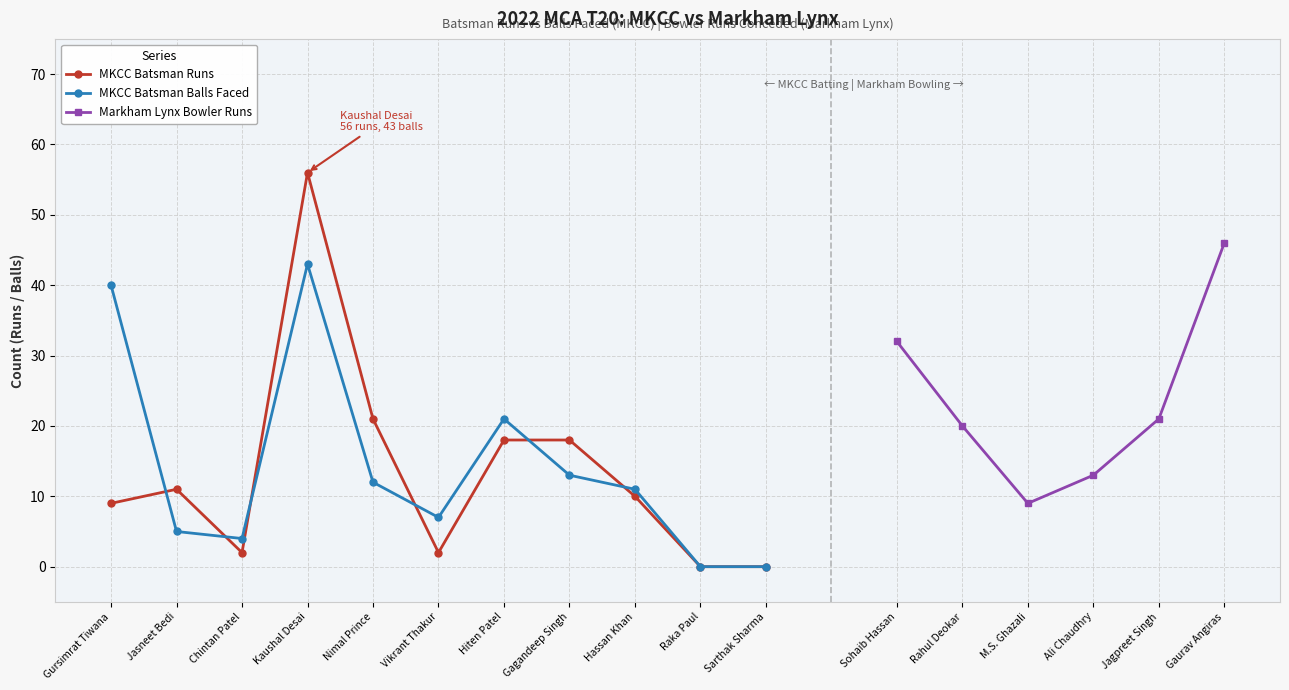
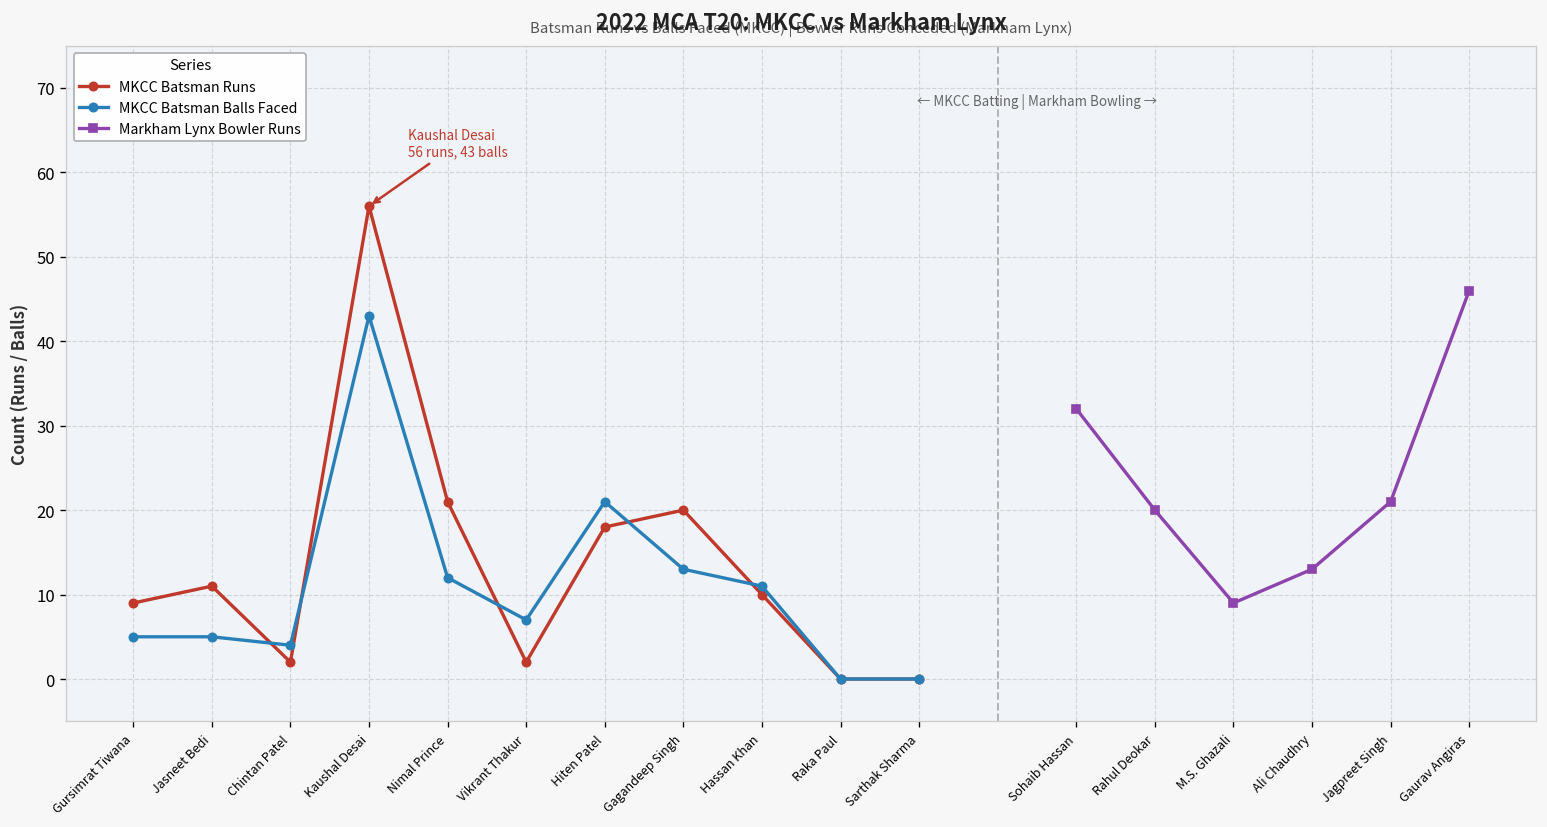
MKCC Batsman Balls Faced, Gursimrat Tiwana: 40 -> 5
MKCC Batsman Runs, Gagandeep Singh: 18 -> 20
